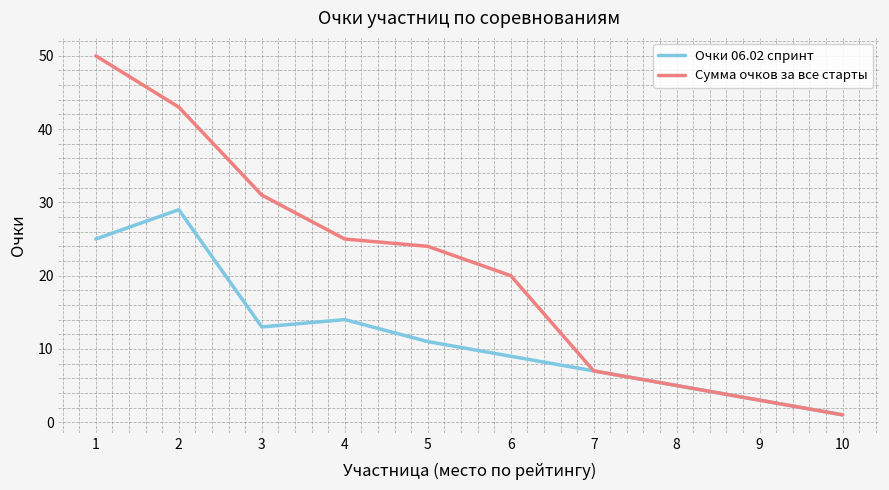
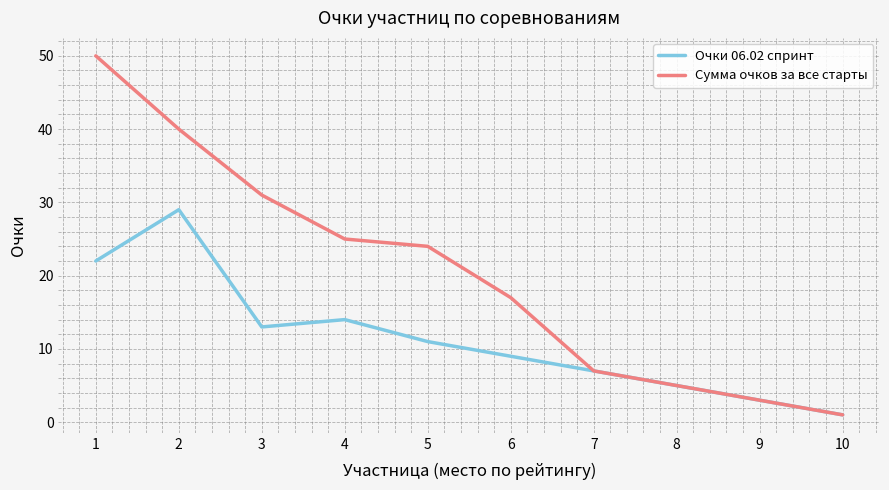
Очки 06.02 спринт, 1: 25 -> 22
Сумма очков за все старты, 2: 43 -> 40
Сумма очков за все старты, 6: 20 -> 17
